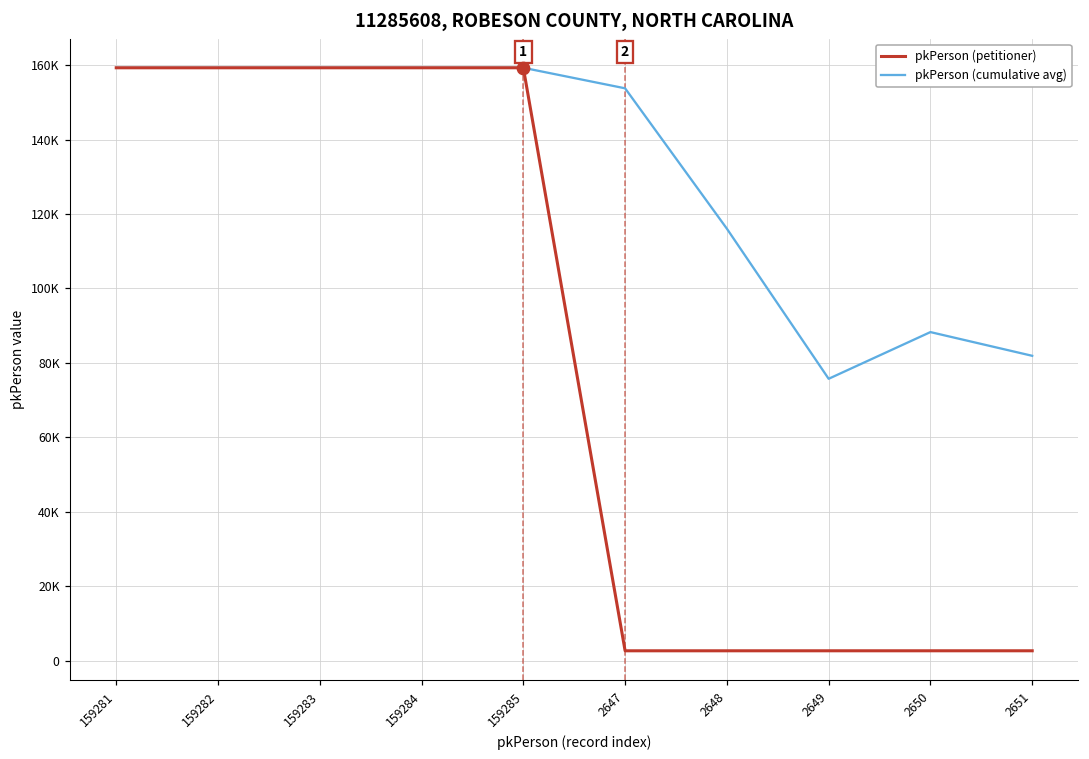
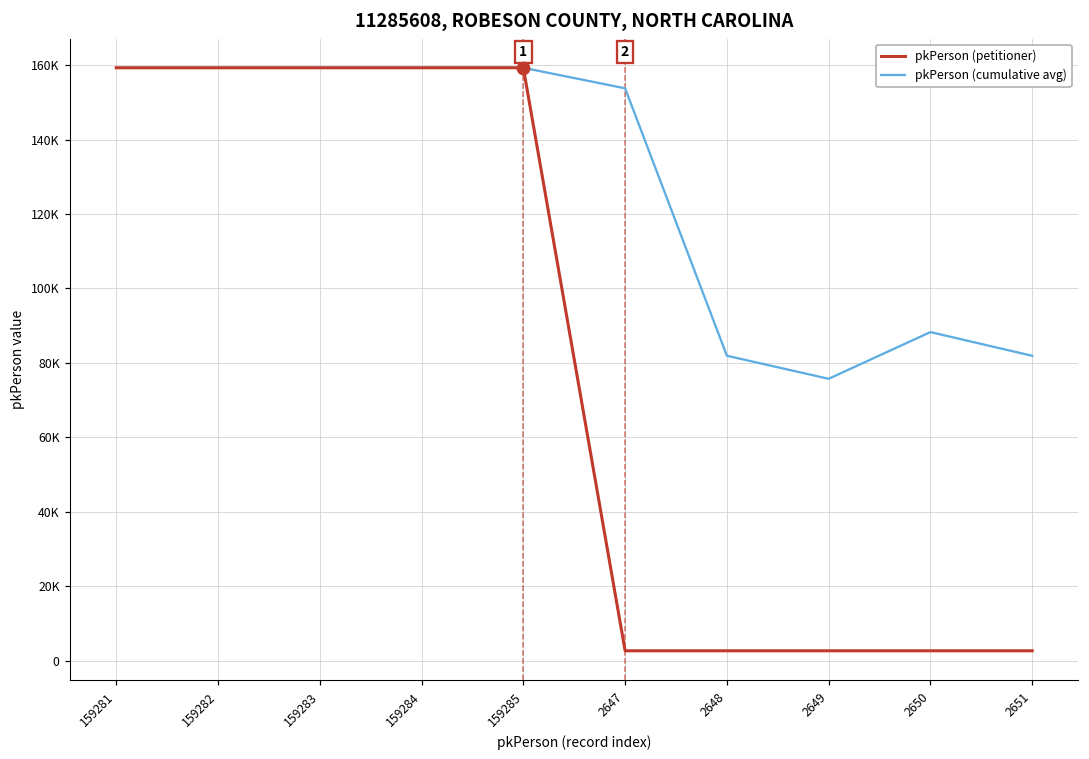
pkPerson (cumulative avg), 2648: 116000 -> 82000
